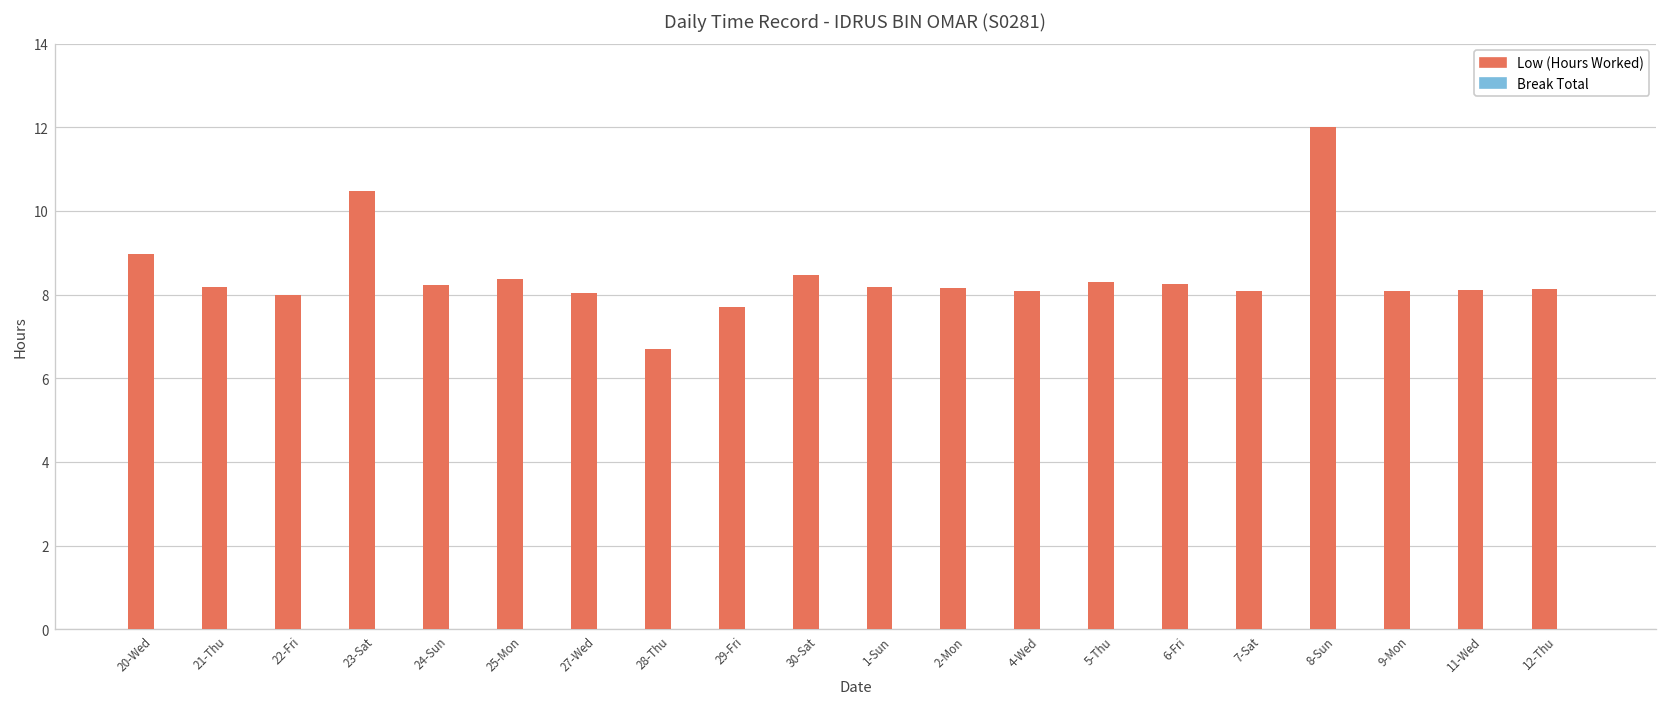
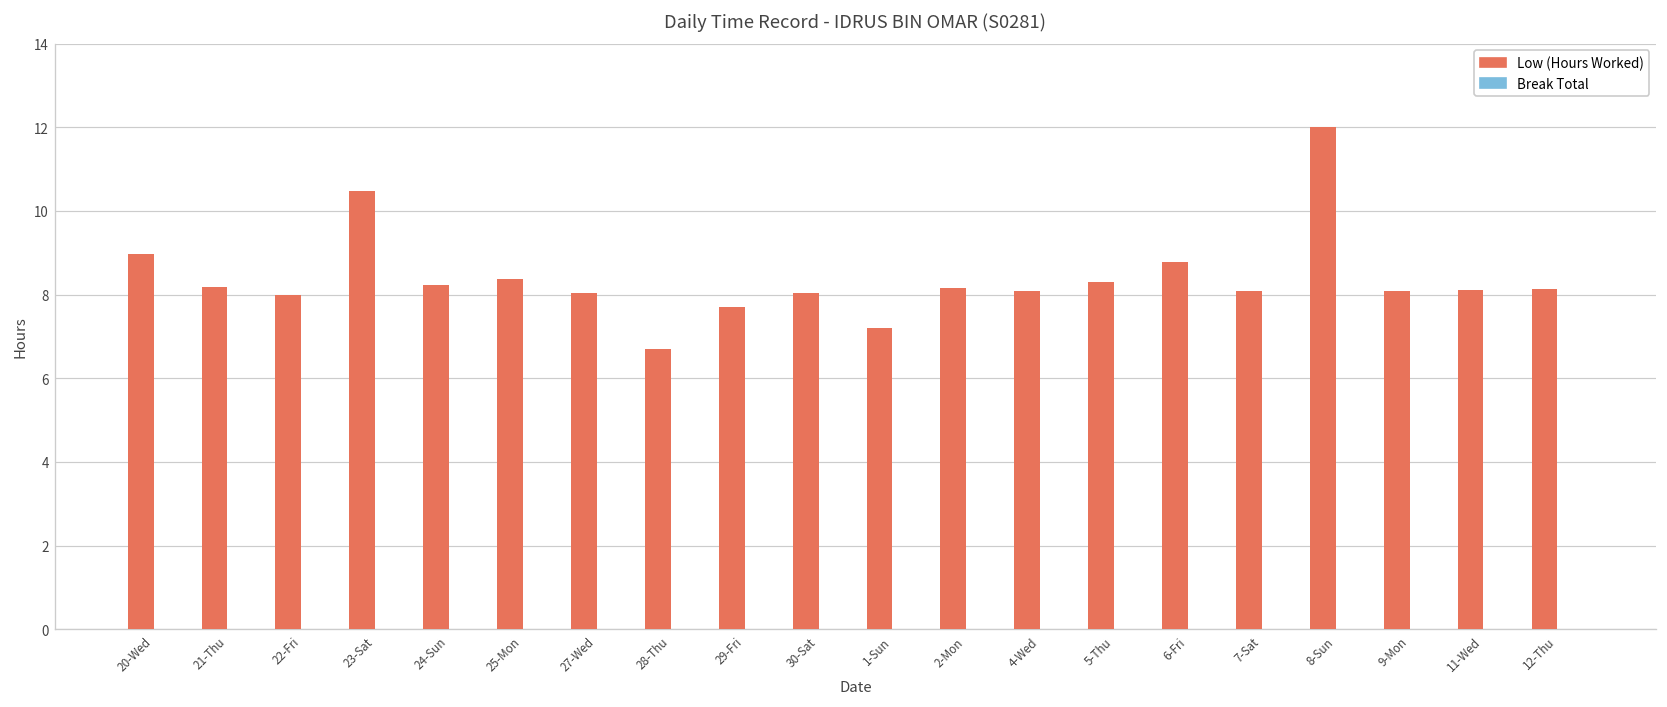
Low (Hours Worked), 30-Sat: 8.5 -> 8.1
Low (Hours Worked), 1-Sun: 8.2 -> 7.2
Low (Hours Worked), 6-Fri: 8.3 -> 8.8
